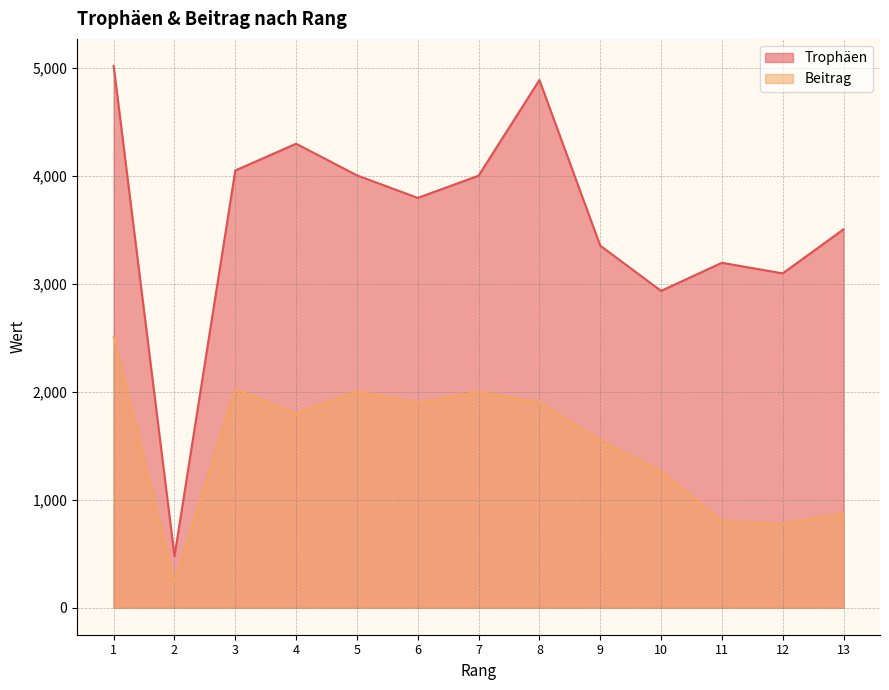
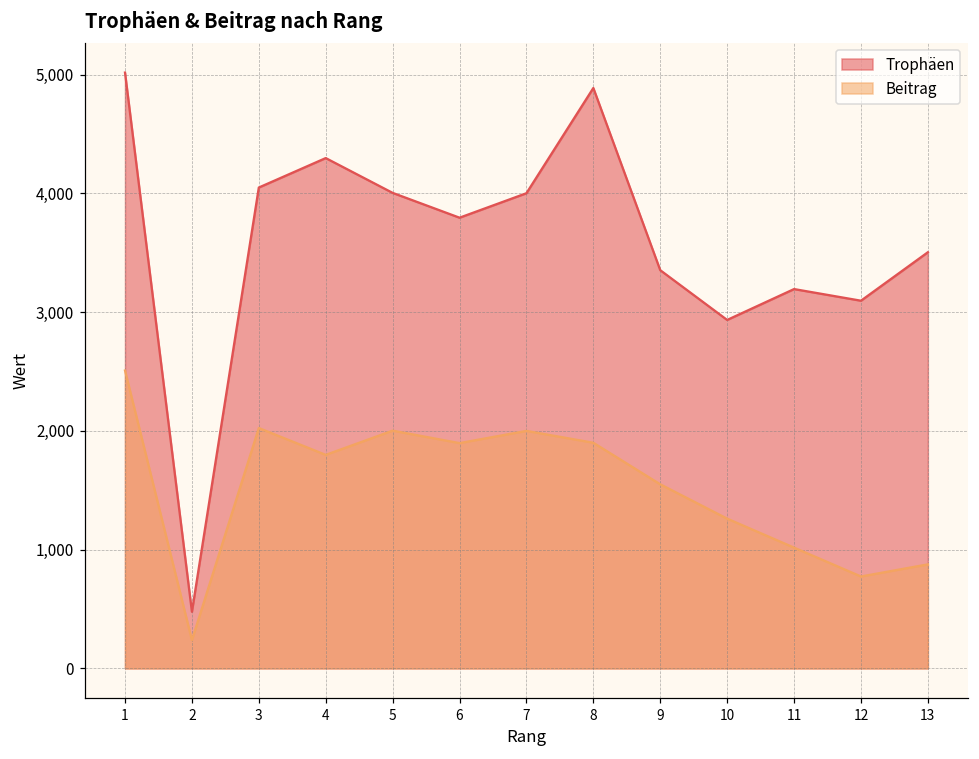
Beitrag, 11: 800 -> 1,020
